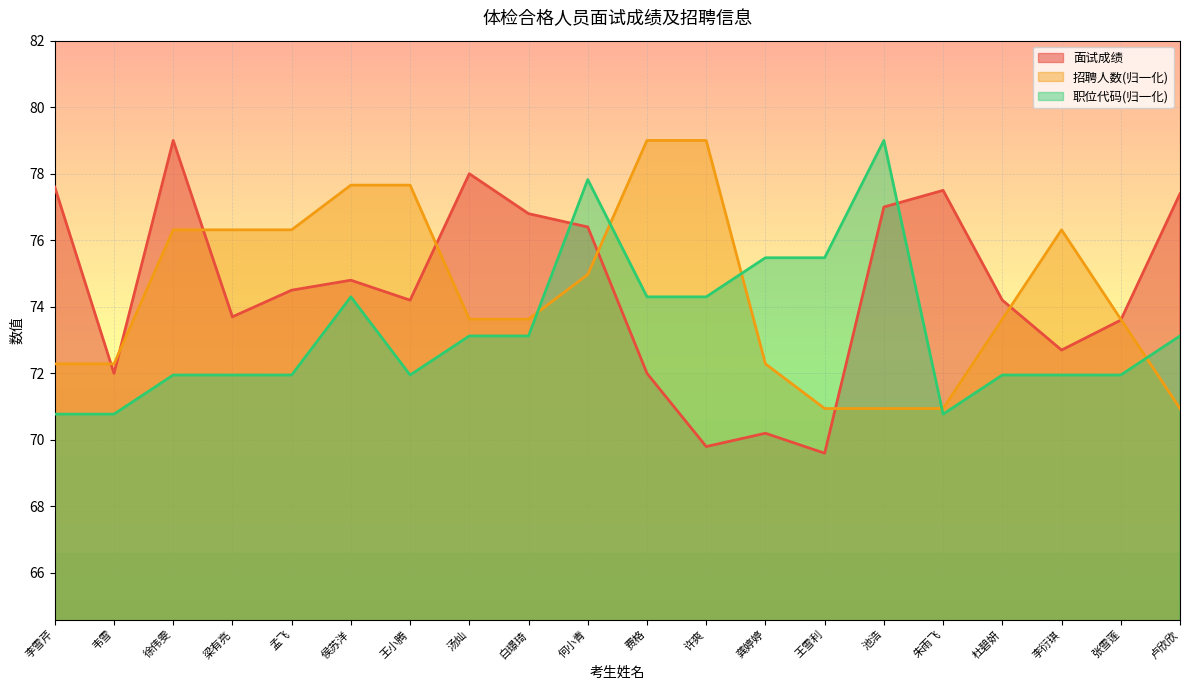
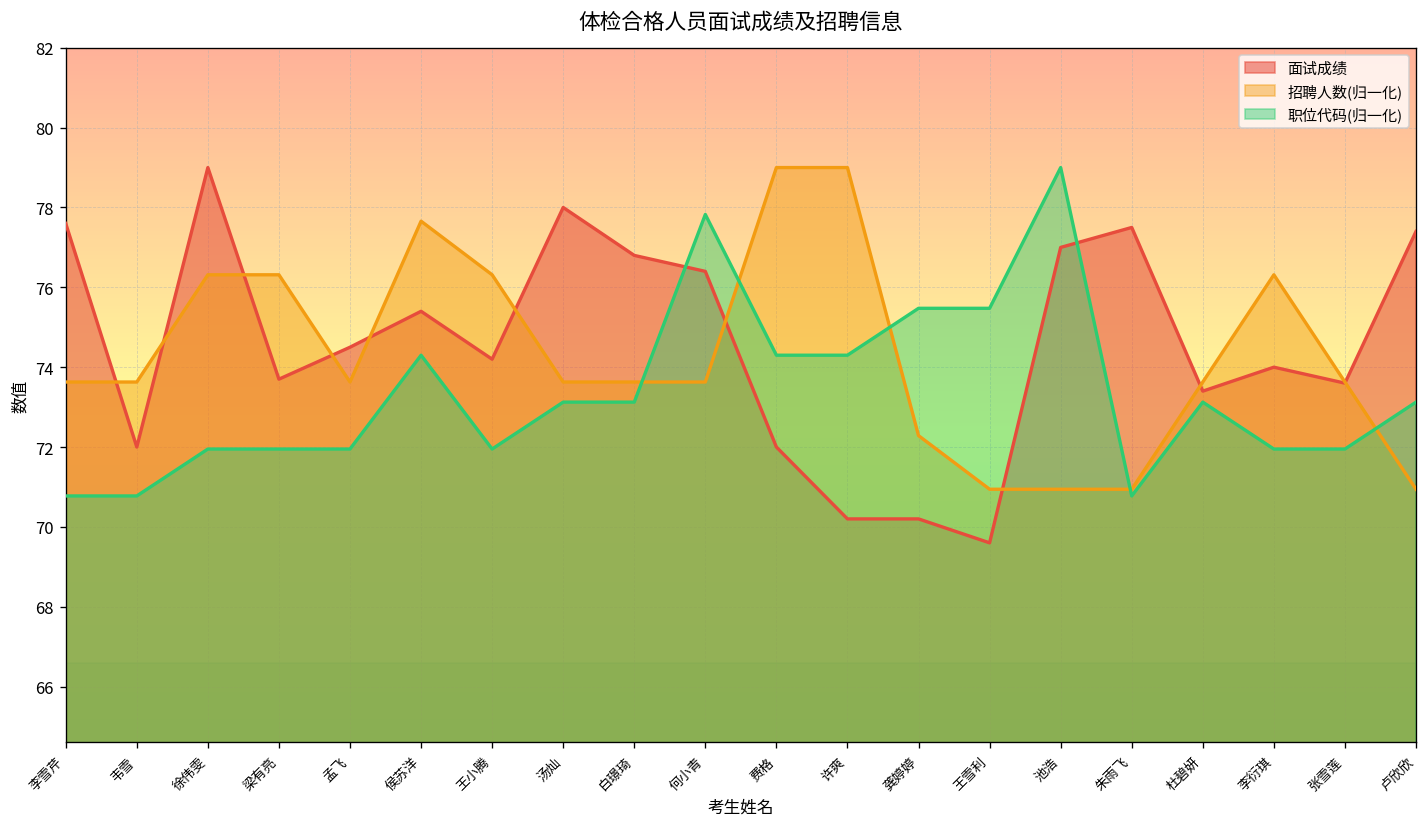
招聘人数(归一化), 李雪芹: 72.3 -> 73.6
招聘人数(归一化), 韦雪: 72.3 -> 73.6
招聘人数(归一化), 孟飞: 76.3 -> 73.6
面试成绩, 侯苏洋: 74.8 -> 75.4
招聘人数(归一化), 王小腾: 77.7 -> 76.3
招聘人数(归一化), 何小青: 75.0 -> 73.6
面试成绩, 许爽: 69.8 -> 70.2
面试成绩, 杜碧妍: 74.2 -> 73.4
职位代码(归一化), 杜碧妍: 71.9 -> 73.1
面试成绩, 李衍琪: 72.7 -> 74.0
